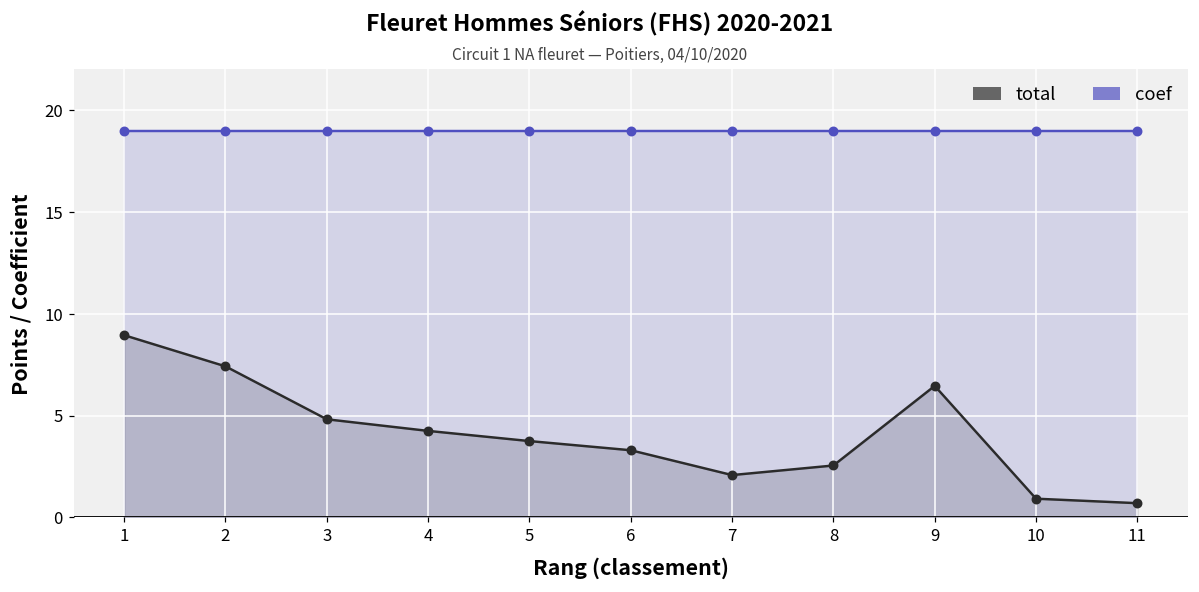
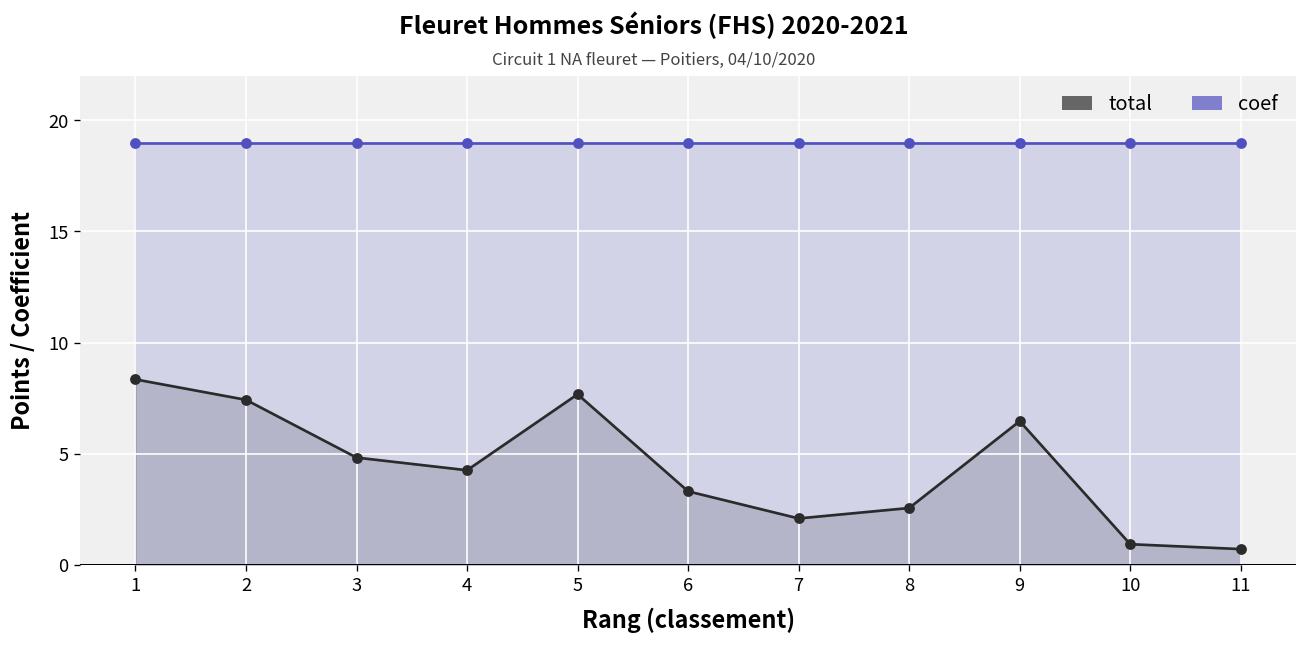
total, 1: 9.0 -> 8.3
total, 5: 3.8 -> 7.7
